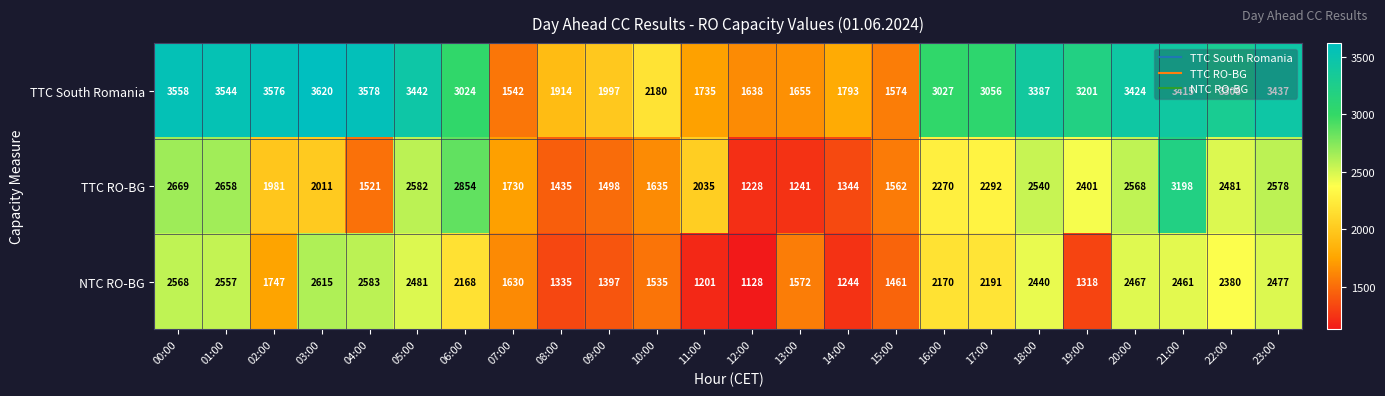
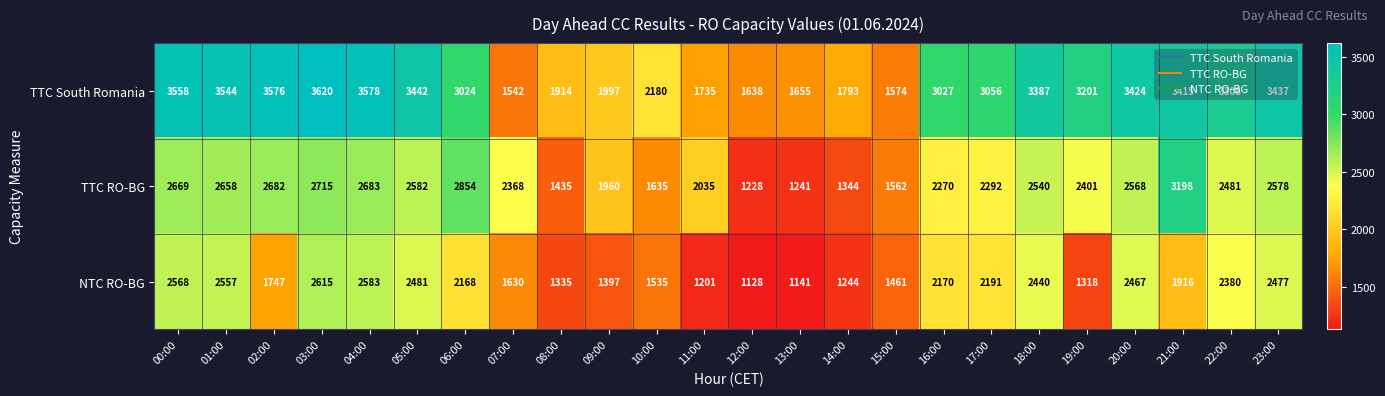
TTC RO-BG, 02:00: 1981 -> 2682
TTC RO-BG, 03:00: 2011 -> 2715
TTC RO-BG, 04:00: 1521 -> 2683
TTC RO-BG, 07:00: 1730 -> 2368
TTC RO-BG, 09:00: 1498 -> 1960
NTC RO-BG, 13:00: 1572 -> 1141
NTC RO-BG, 21:00: 2461 -> 1916
